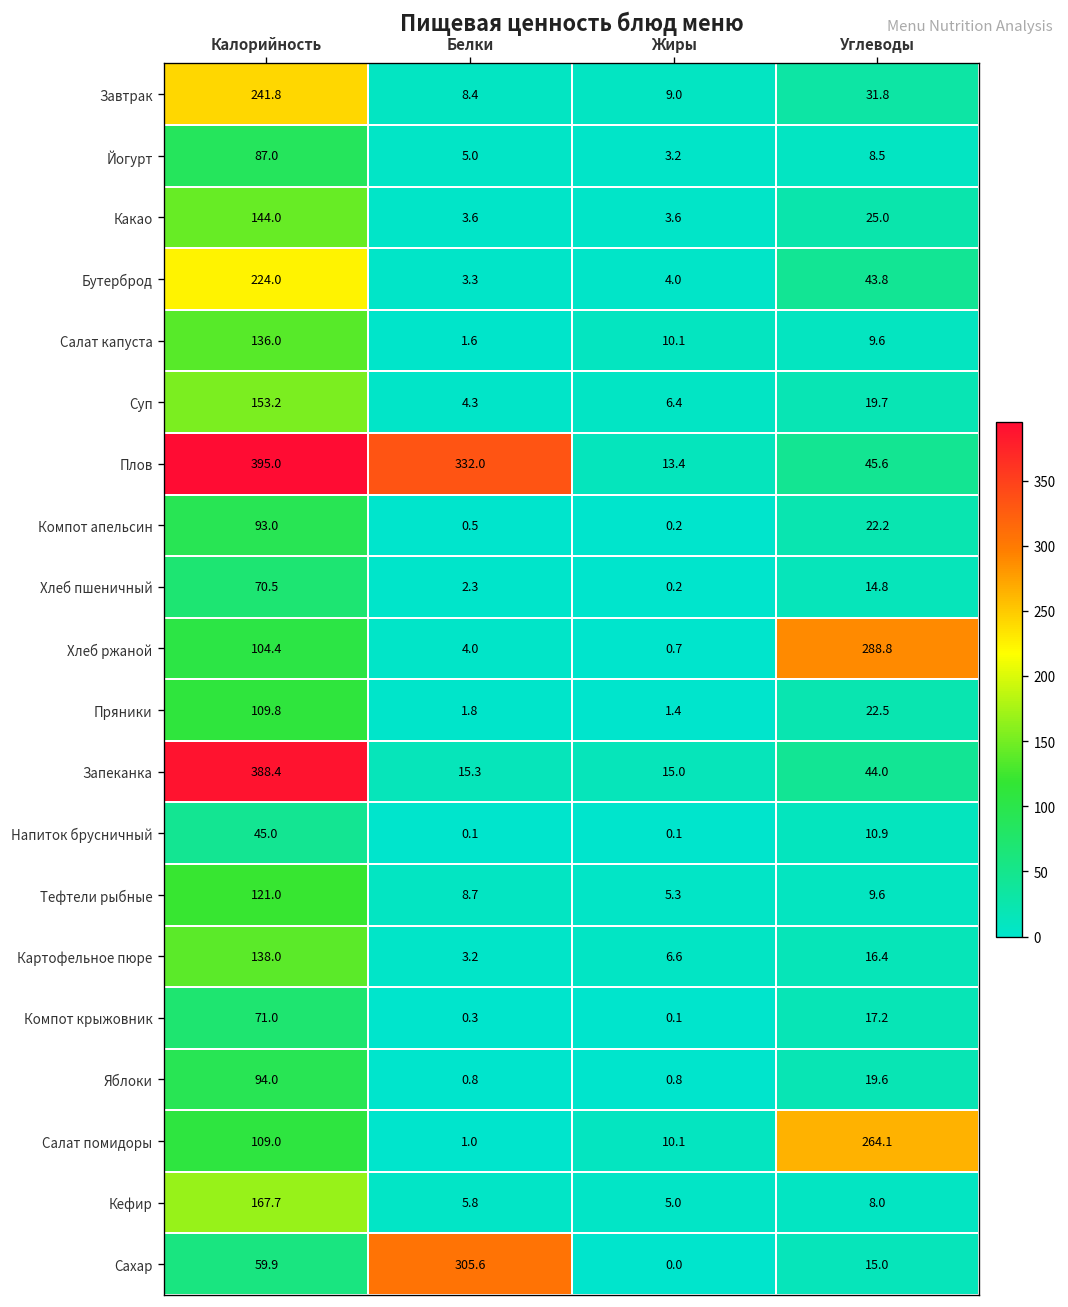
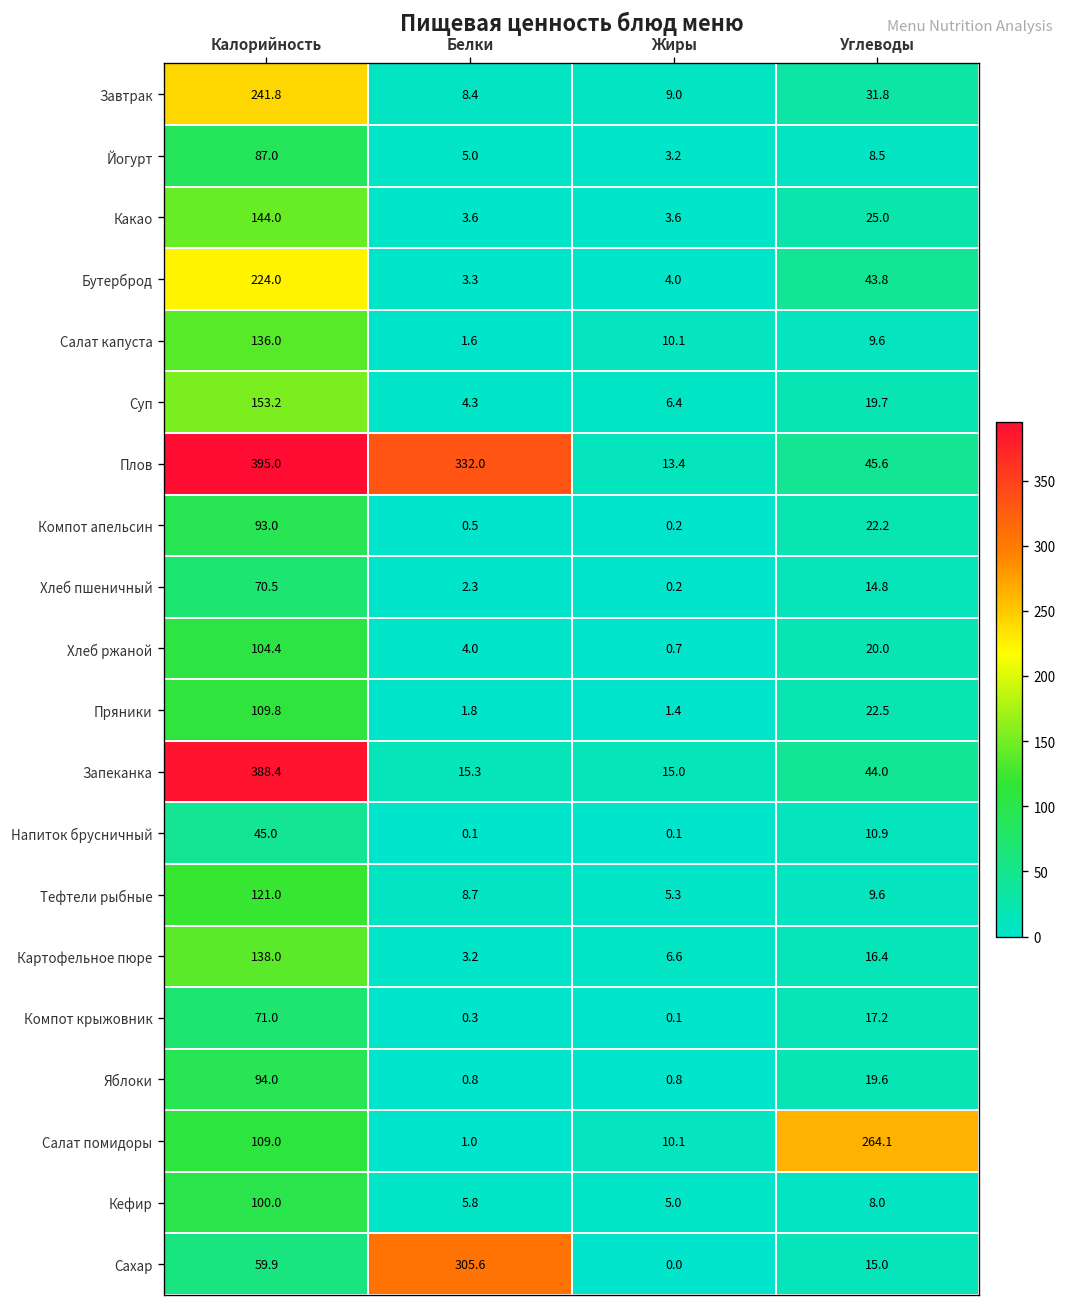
Хлеб ржаной, Углеводы: 288.8 -> 20.0
Кефир, Калорийность: 167.7 -> 100.0
